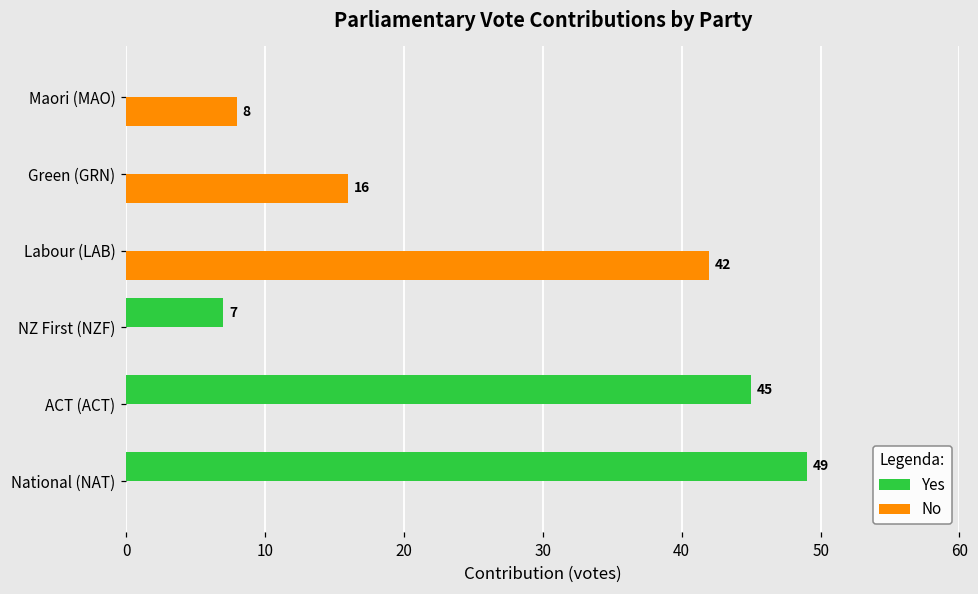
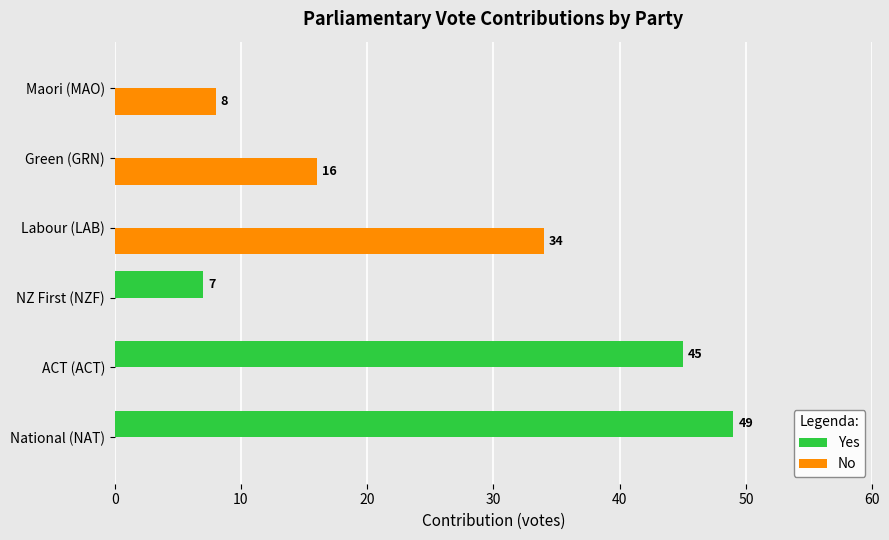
No, Labour (LAB): 42 -> 34
